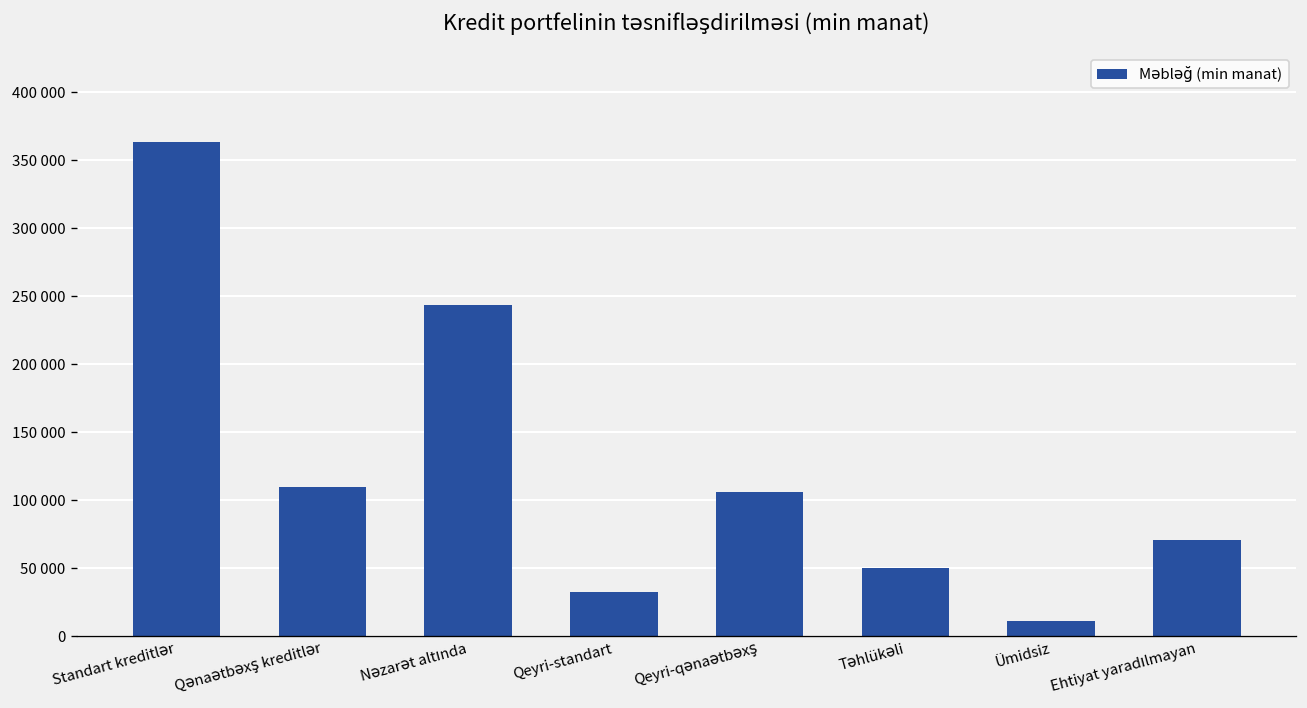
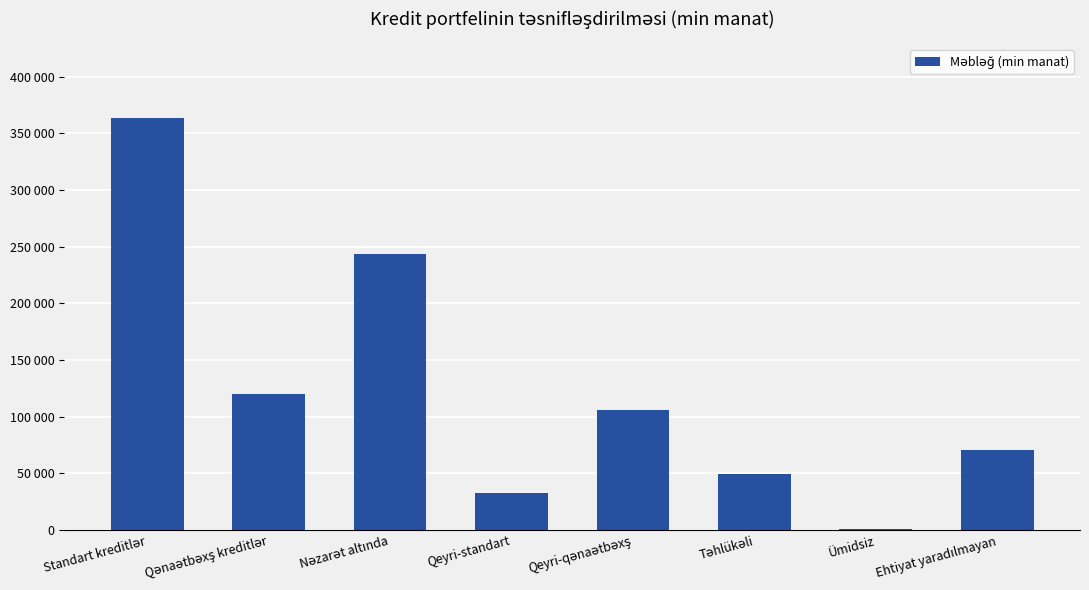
Qənaətbəxş kreditlər: 110000 -> 120000
Ümidsiz: 11000 -> 1000
